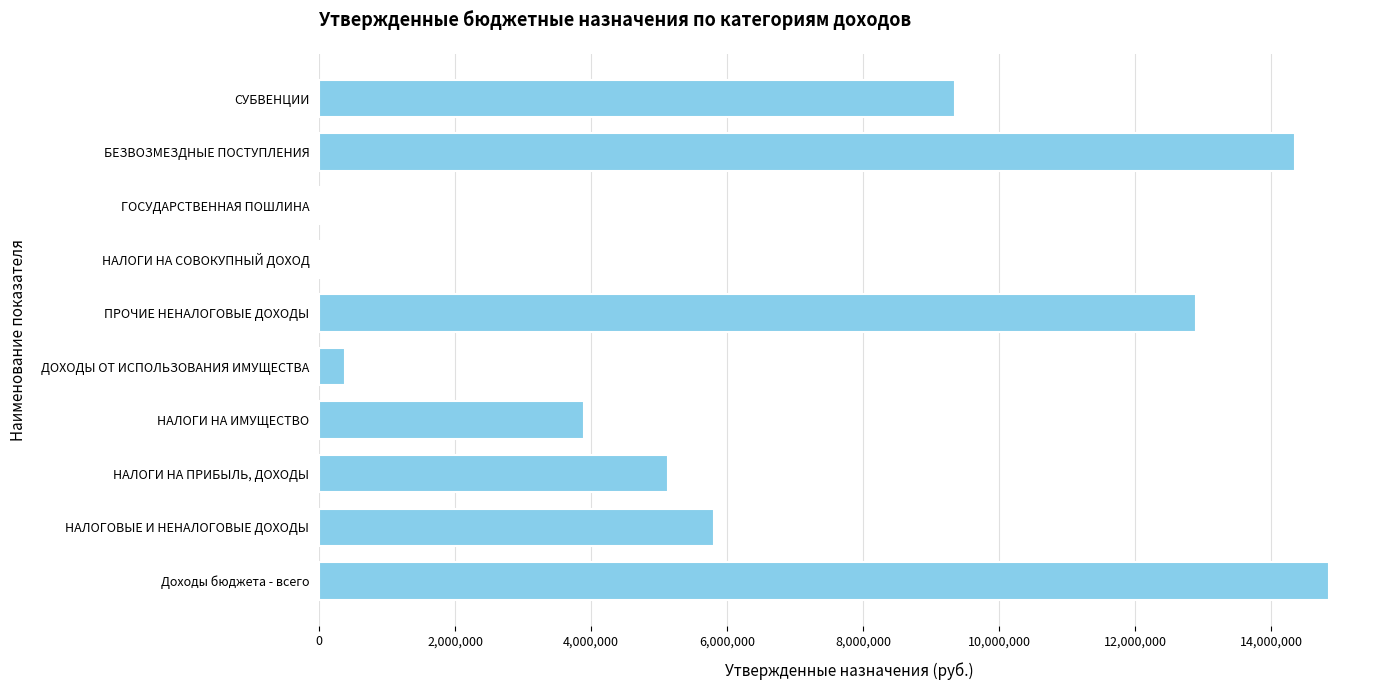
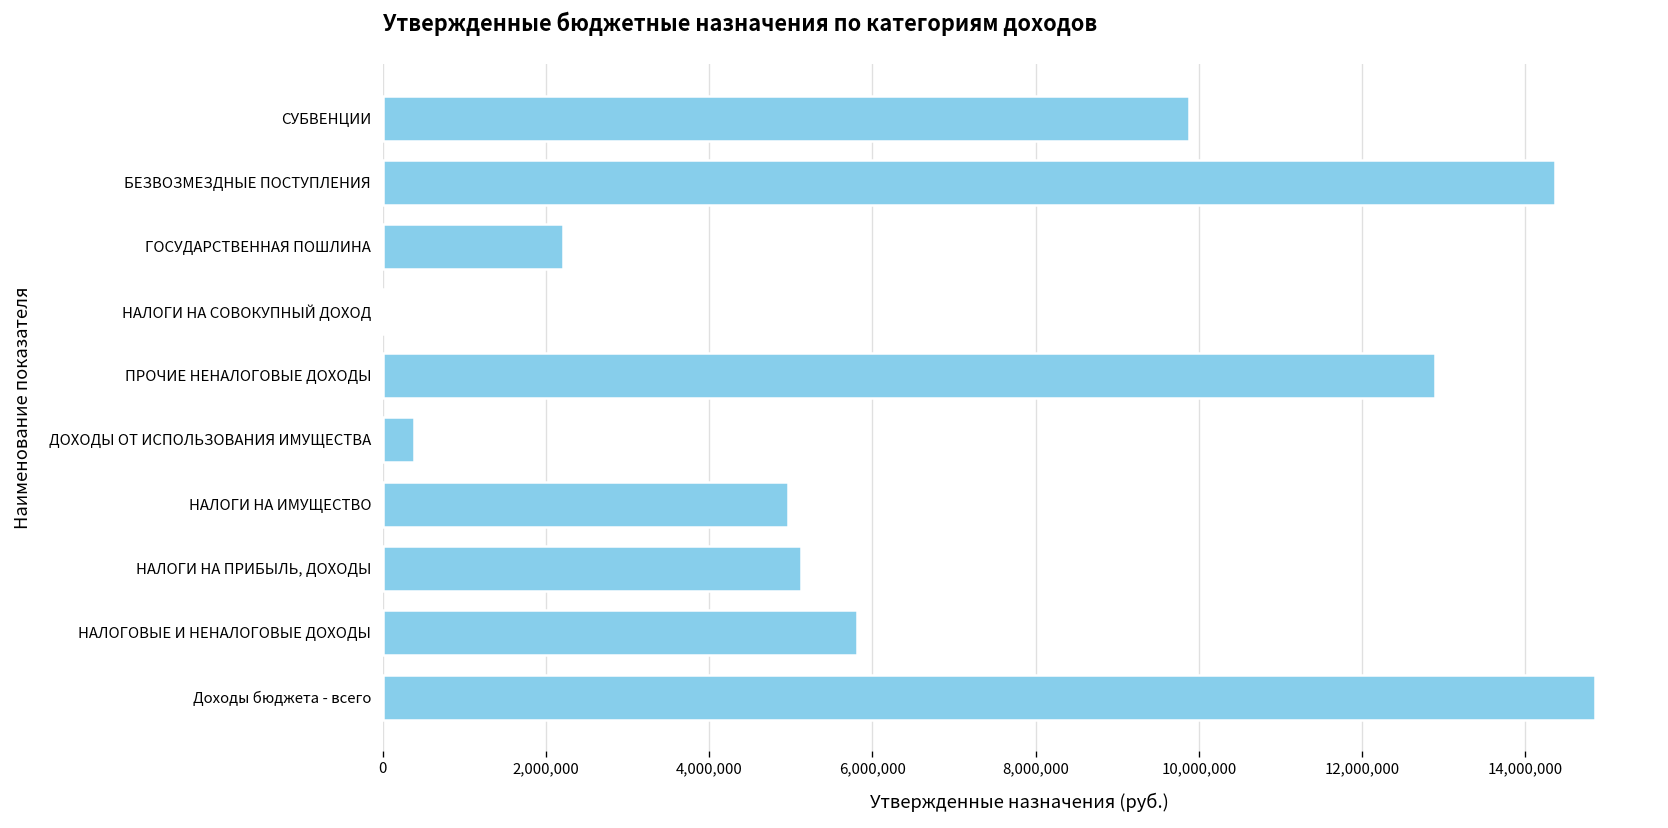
СУБВЕНЦИИ: 9,400,000 -> 9,900,000
ГОСУДАРСТВЕННАЯ ПОШЛИНА: 0 -> 2,200,000
НАЛОГИ НА ИМУЩЕСТВО: 3,900,000 -> 5,000,000
